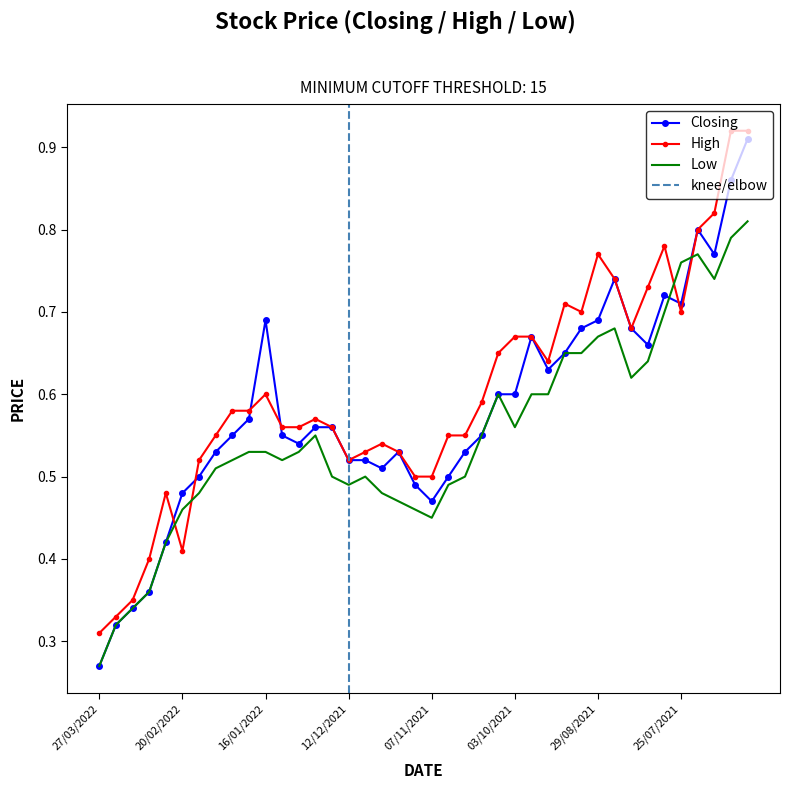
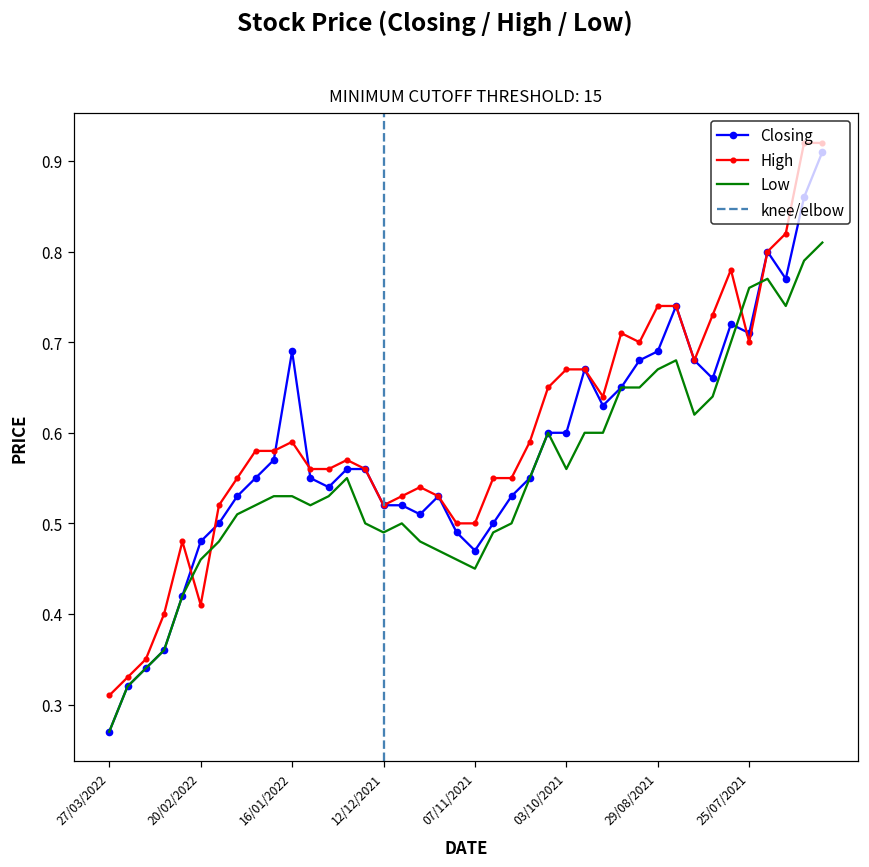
High, 16/01/2022: 0.60 -> 0.59
High, 29/08/2021: 0.77 -> 0.74
